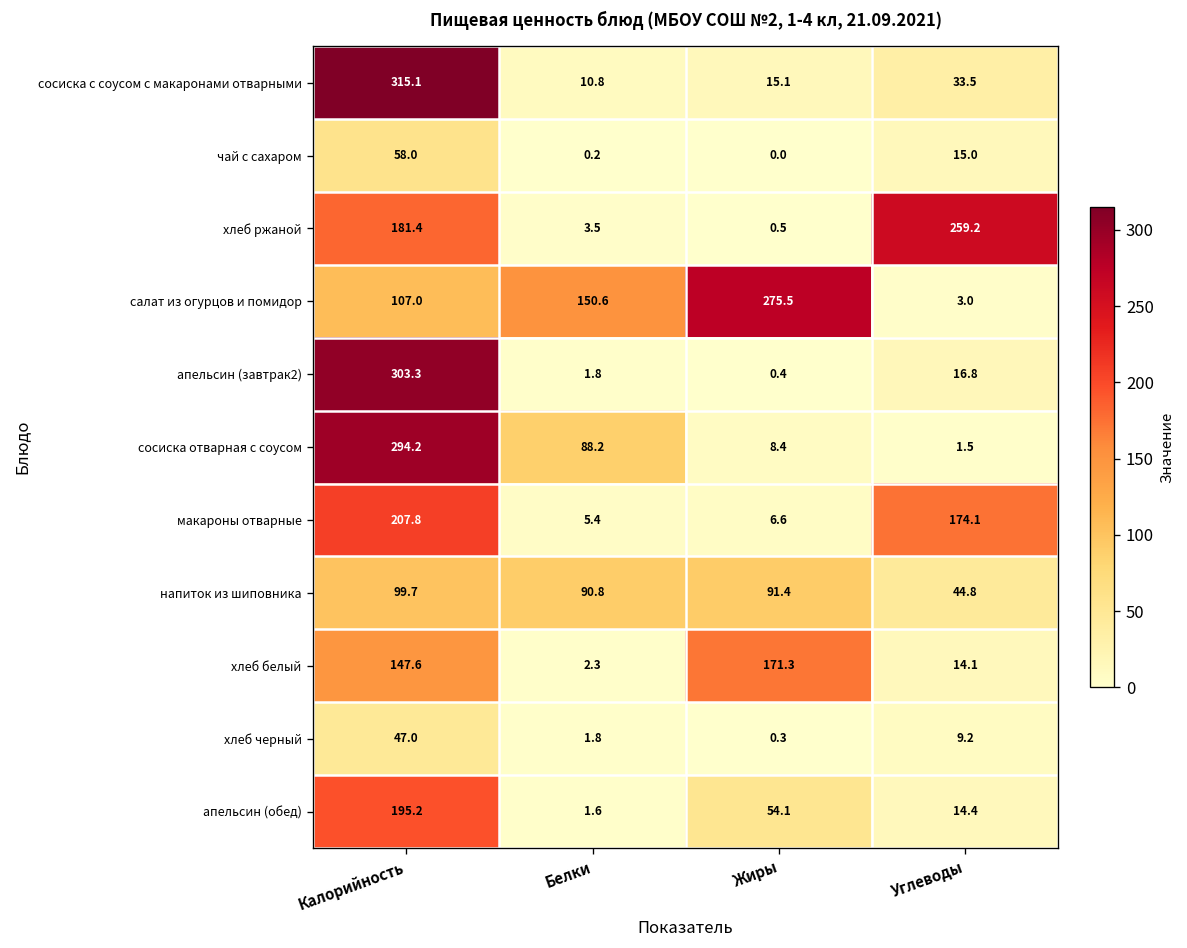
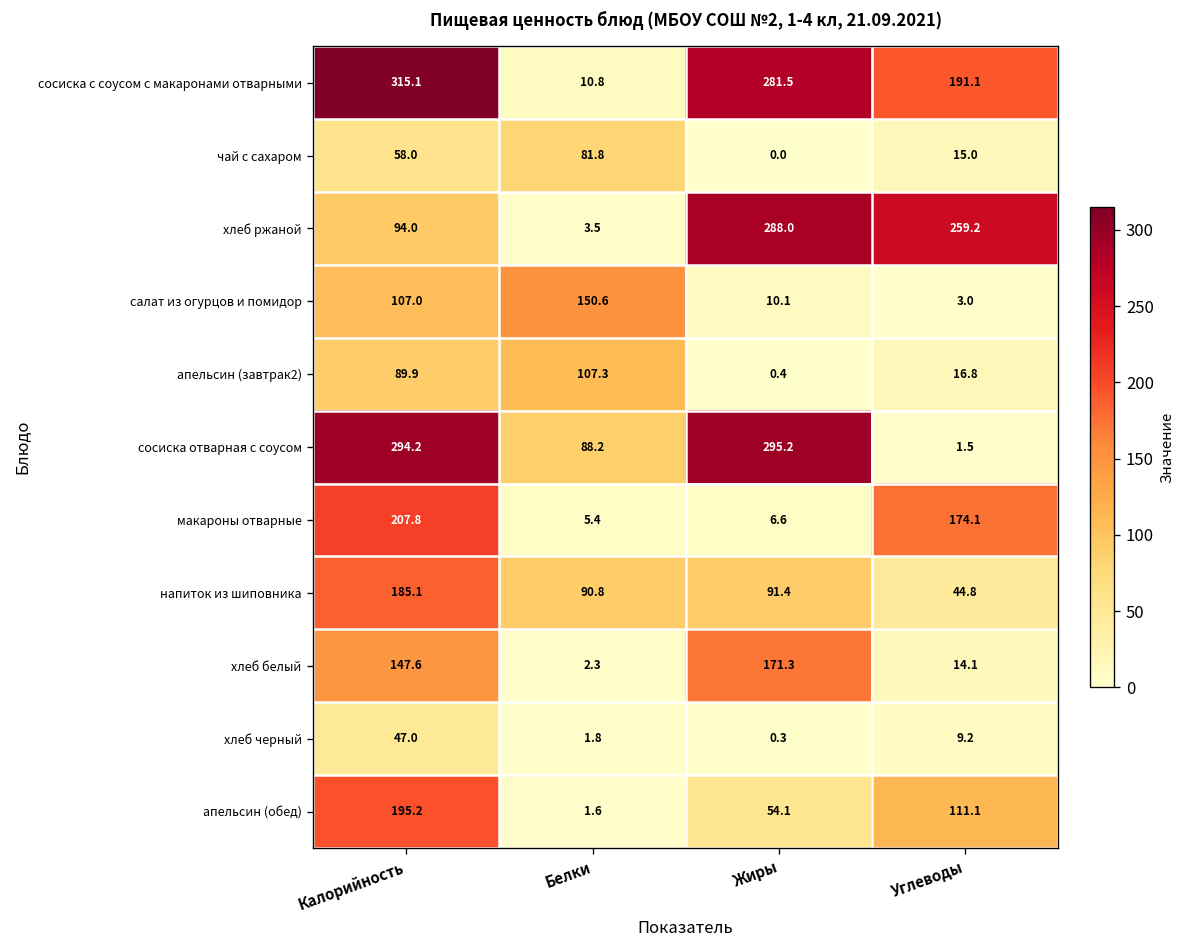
сосиска с соусом с макаронами отварными, Жиры: 15.1 -> 281.5
сосиска с соусом с макаронами отварными, Углеводы: 33.5 -> 191.1
чай с сахаром, Белки: 0.2 -> 81.8
хлеб ржаной, Калорийность: 181.4 -> 94.0
хлеб ржаной, Жиры: 0.5 -> 288.0
салат из огурцов и помидор, Жиры: 275.5 -> 10.1
апельсин (завтрак2), Калорийность: 303.3 -> 89.9
апельсин (завтрак2), Белки: 1.8 -> 107.3
сосиска отварная с соусом, Жиры: 8.4 -> 295.2
напиток из шиповника, Калорийность: 99.7 -> 185.1
апельсин (обед), Углеводы: 14.4 -> 111.1
